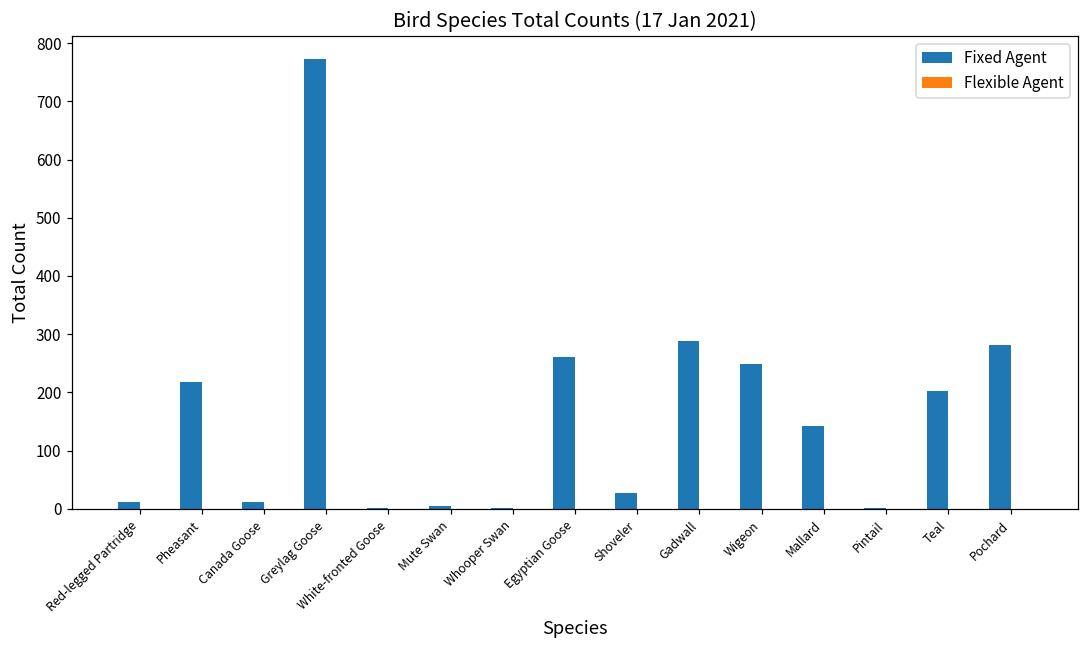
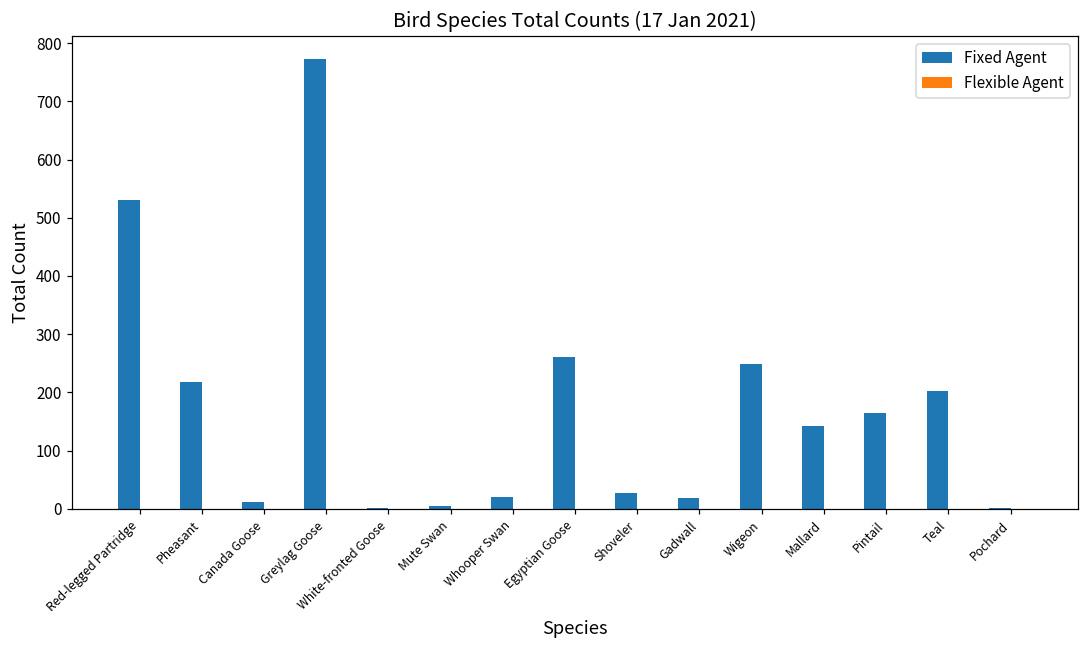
Fixed Agent, Red-legged Partridge: 10 -> 530
Fixed Agent, Whooper Swan: 0 -> 20
Fixed Agent, Gadwall: 290 -> 20
Fixed Agent, Pintail: 0 -> 160
Fixed Agent, Pochard: 280 -> 0
